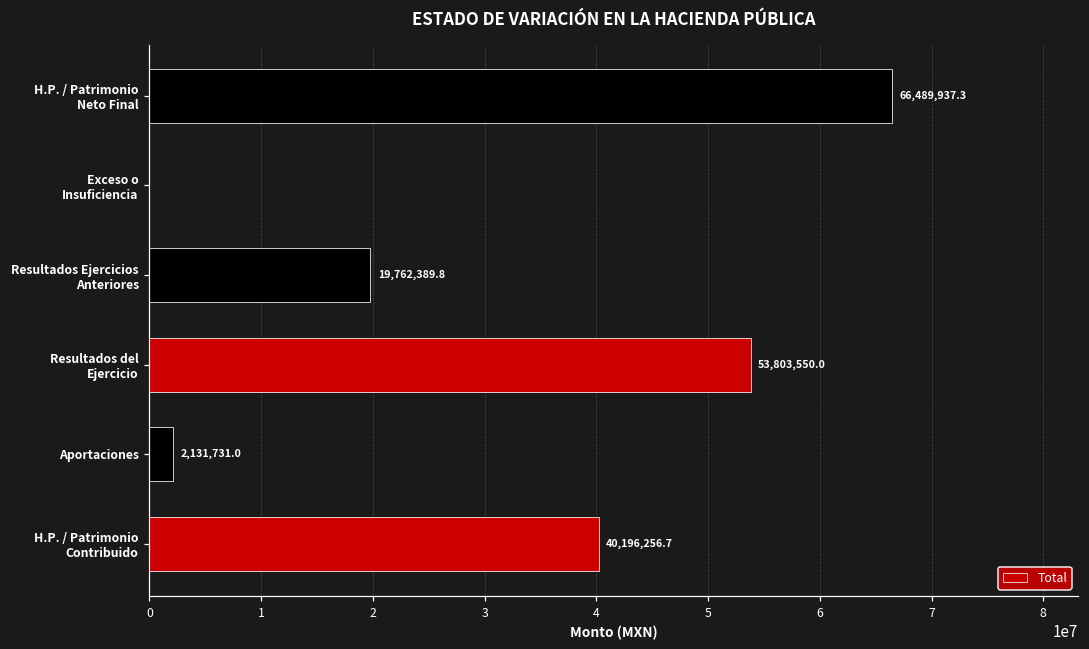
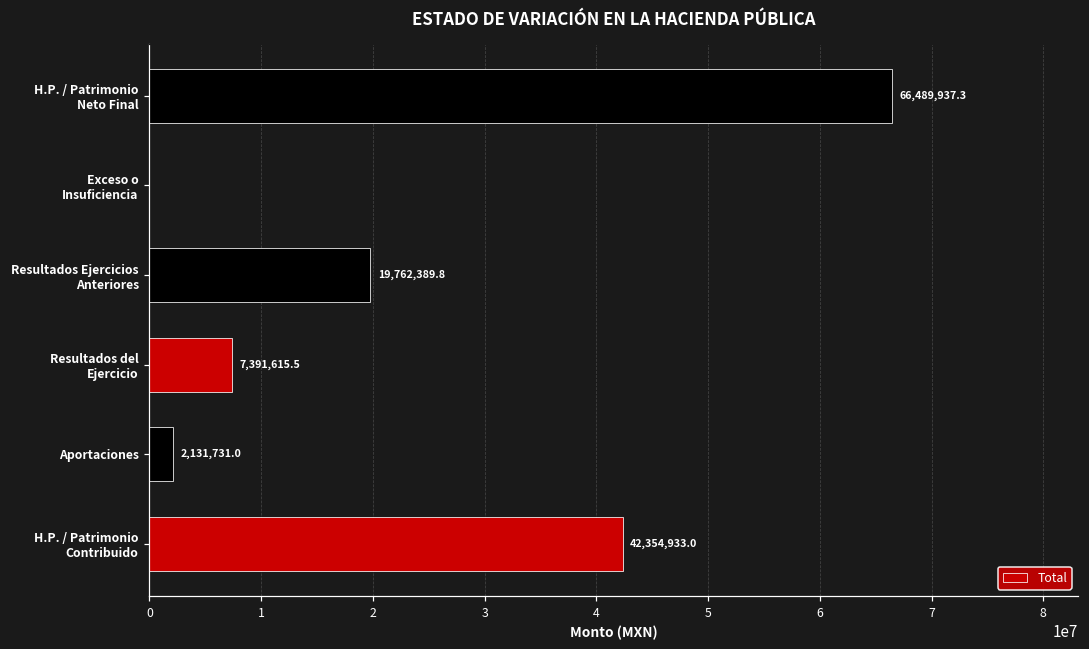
Resultados del Ejercicio: 53,803,550.0 -> 7,391,615.5
H.P. / Patrimonio Contribuido: 40,196,256.7 -> 42,354,933.0
